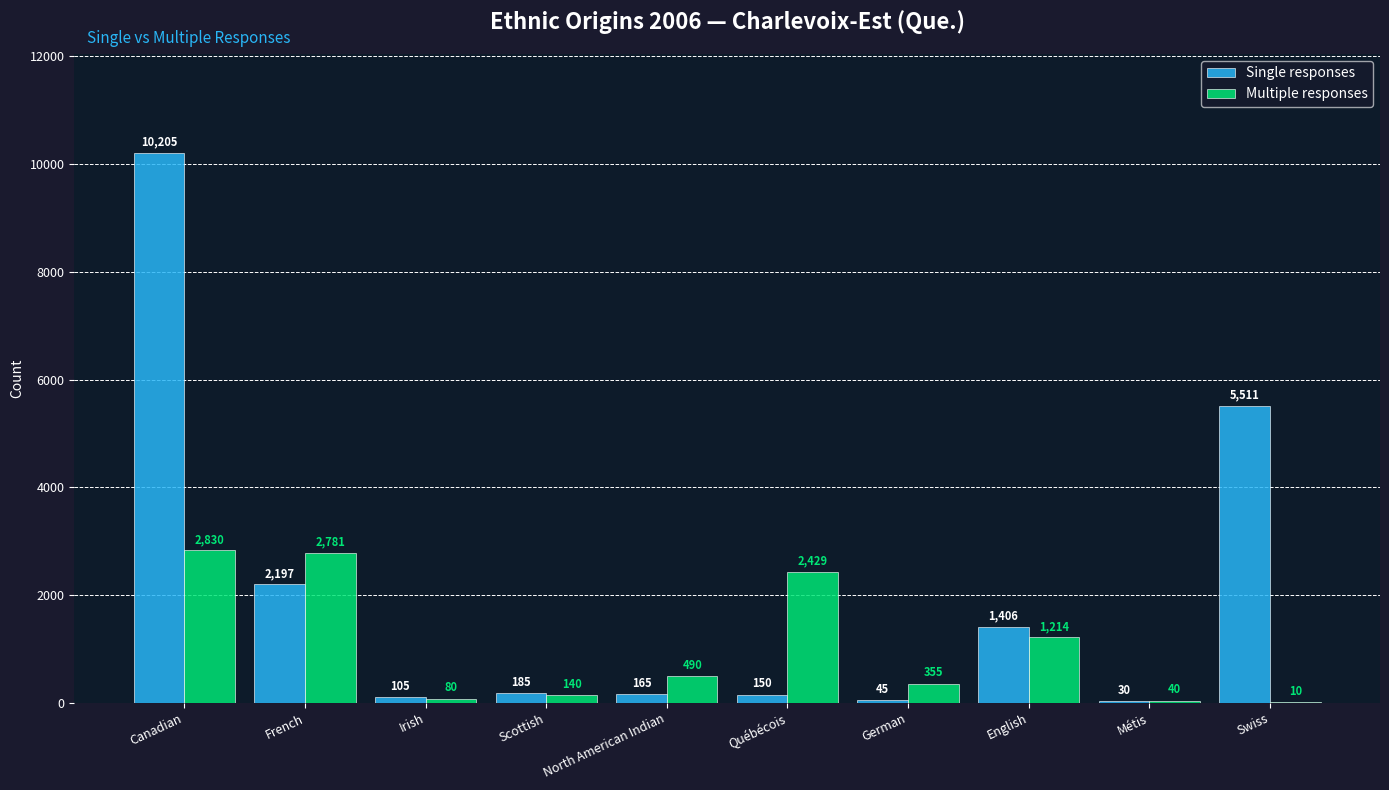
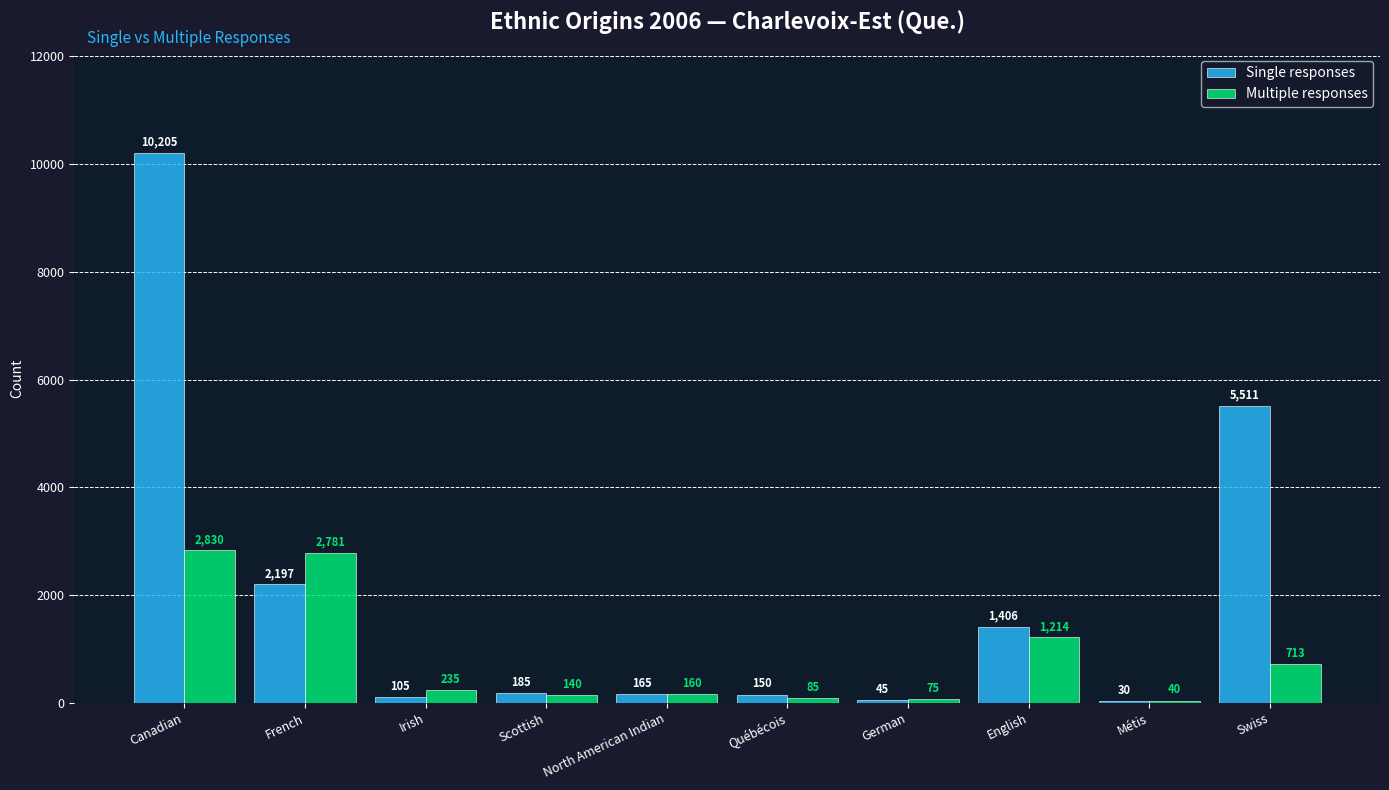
Multiple responses, Irish: 80 -> 235
Multiple responses, North American Indian: 490 -> 160
Multiple responses, Québécois: 2,429 -> 85
Multiple responses, German: 355 -> 75
Multiple responses, Swiss: 10 -> 713
